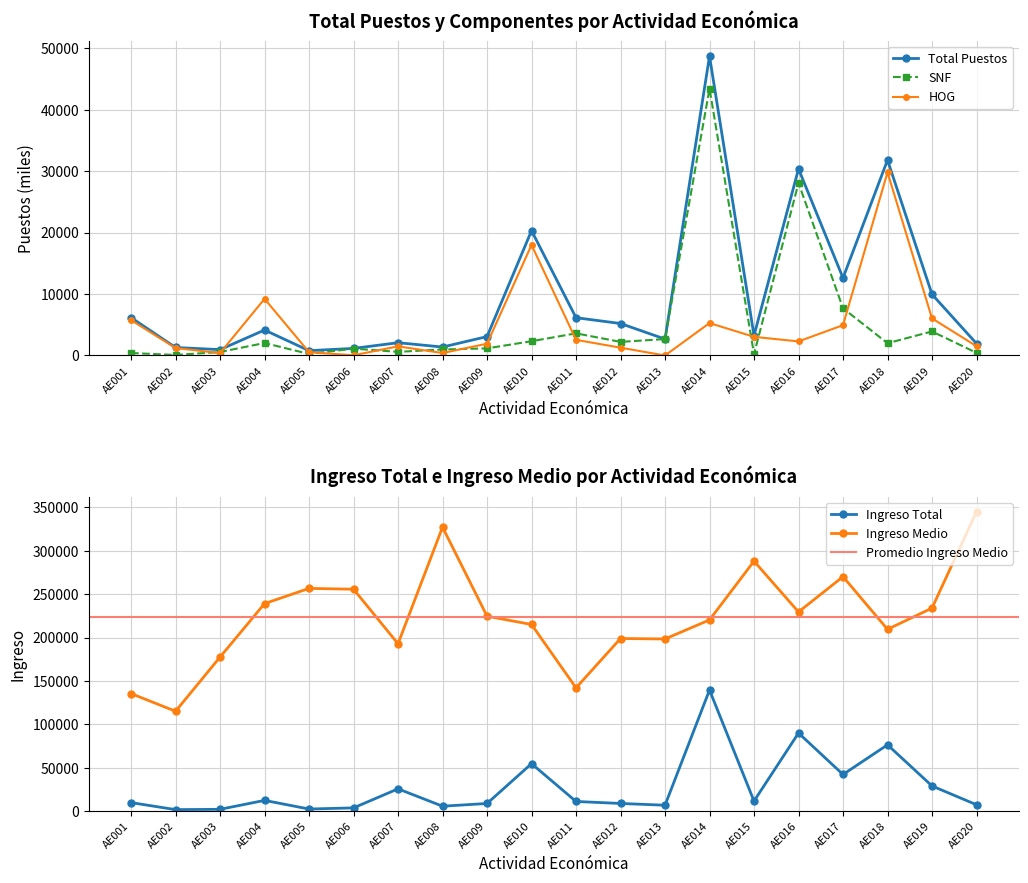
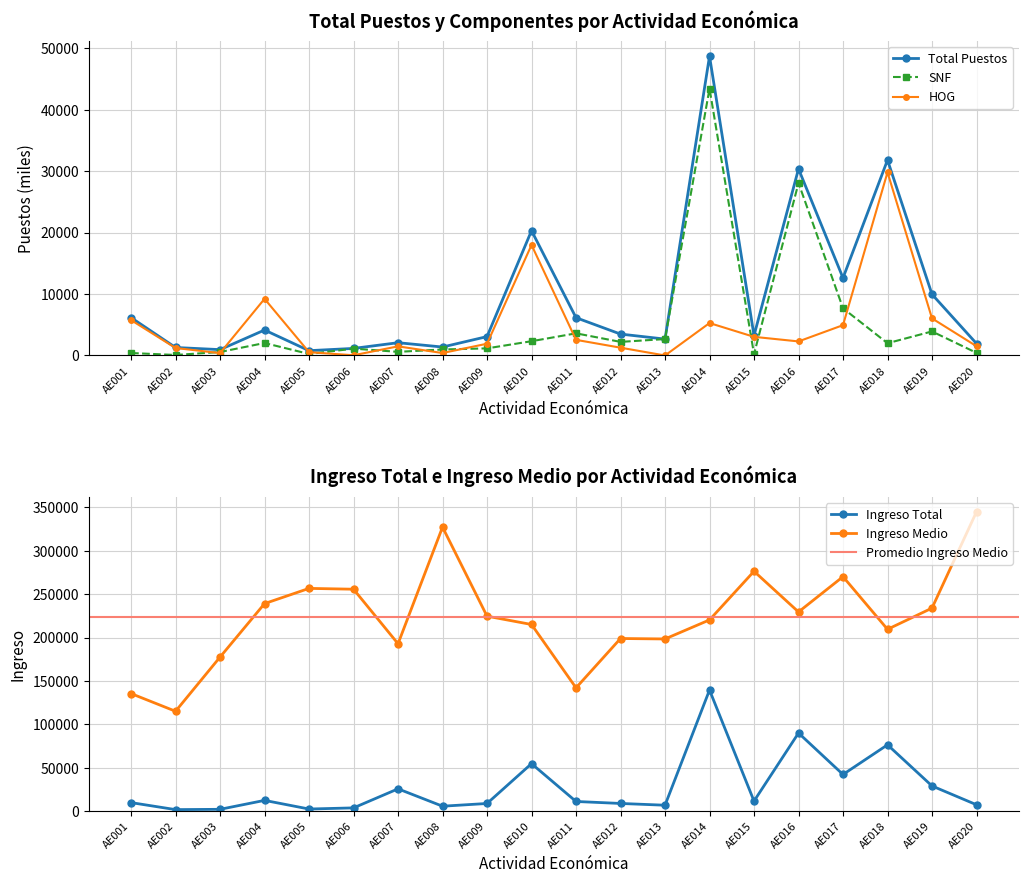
Total Puestos y Componentes por Actividad Económica, Total Puestos, AE012: 5000 -> 3000
Ingreso Total e Ingreso Medio por Actividad Económica, Ingreso Medio, AE015: 290000 -> 280000
